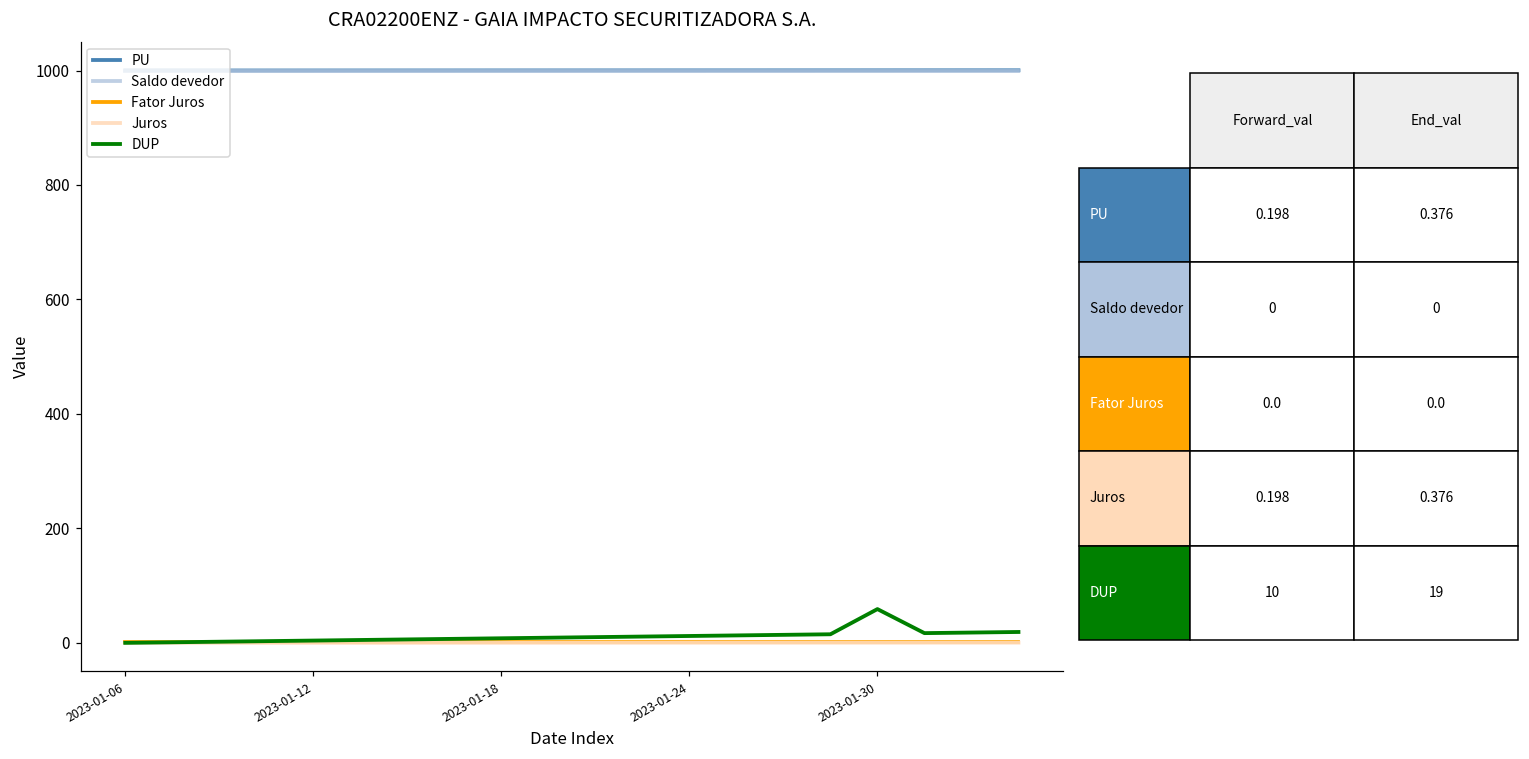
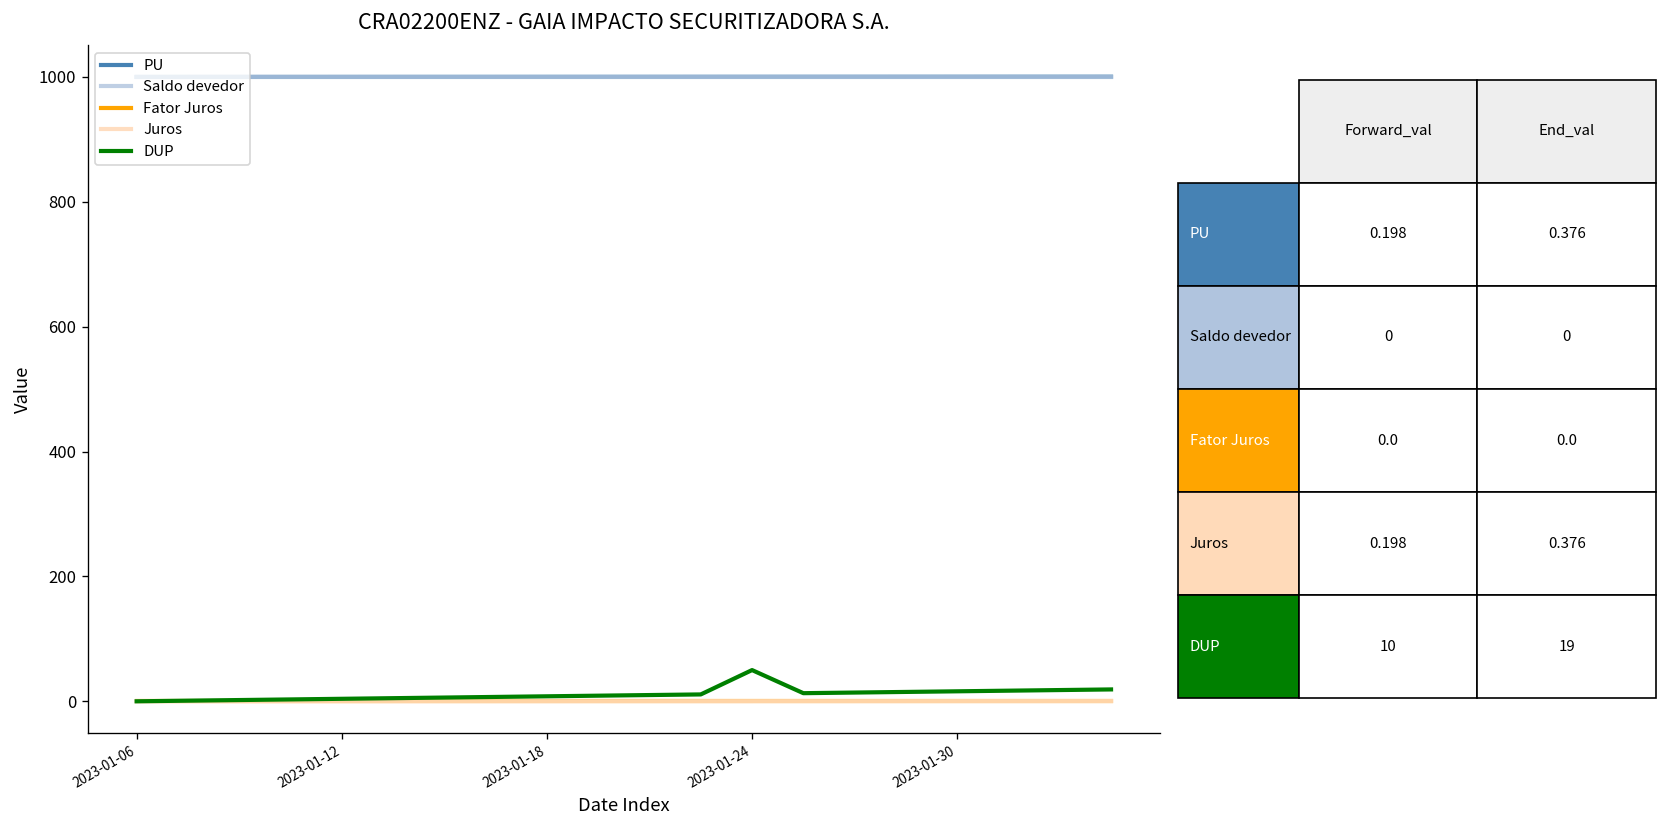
DUP, 2023-01-24: 10 -> 50
DUP, 2023-01-30: 60 -> 20
